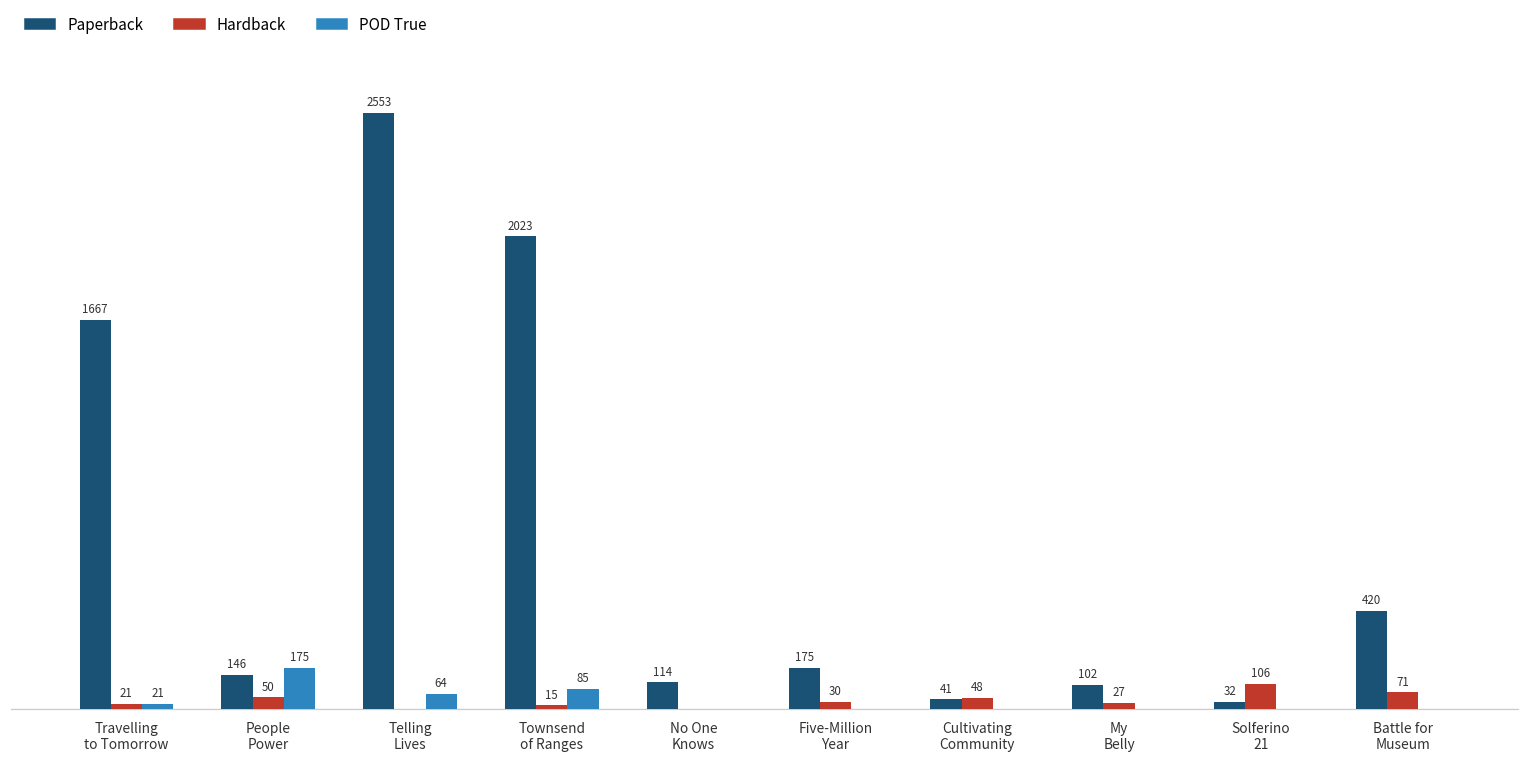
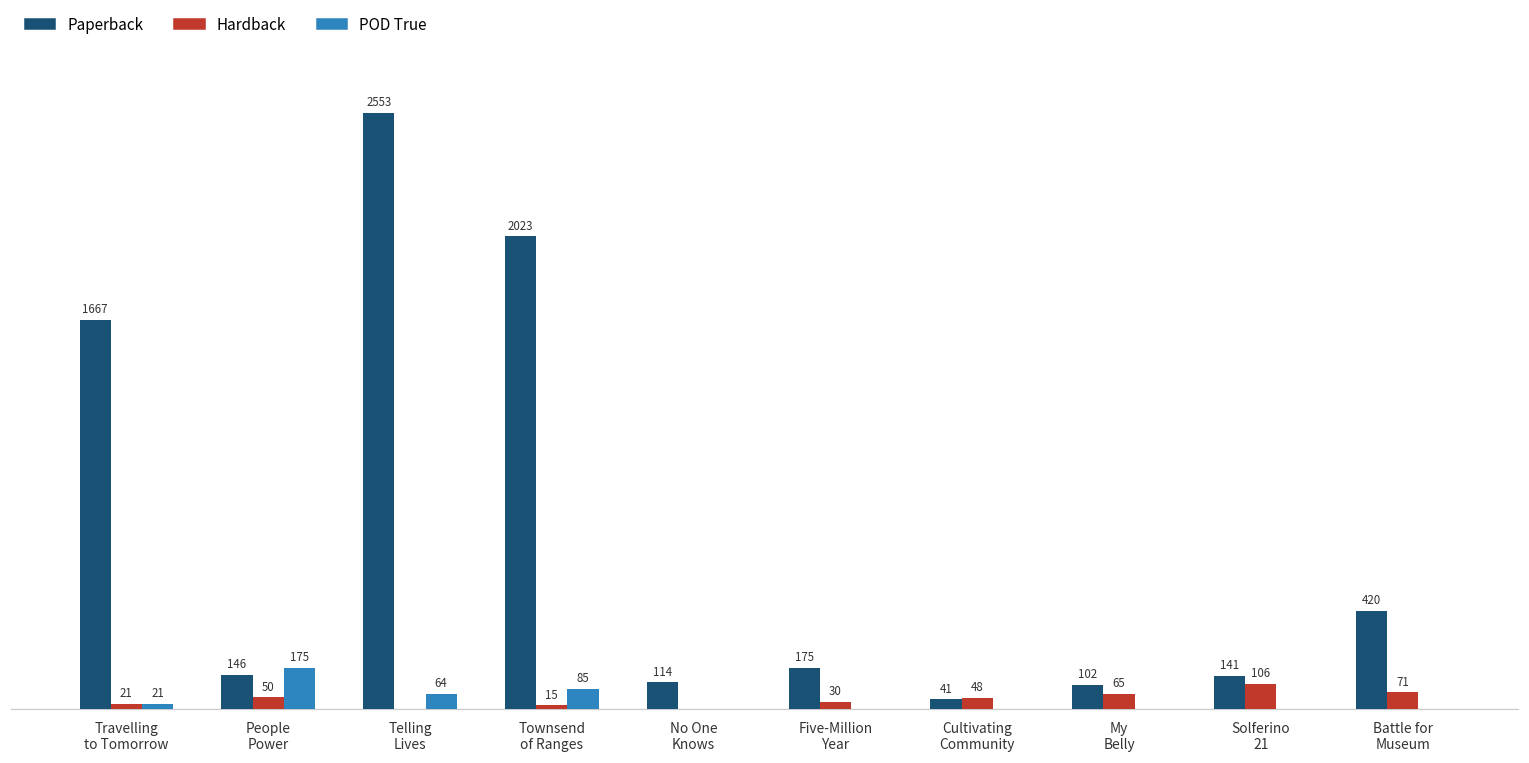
Hardback, My Belly: 27 -> 65
Paperback, Solferino 21: 32 -> 141
